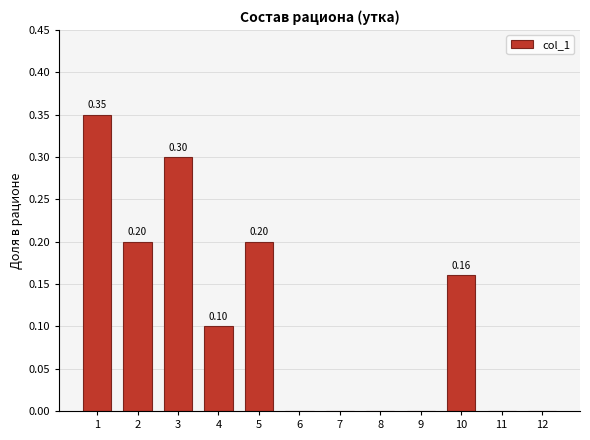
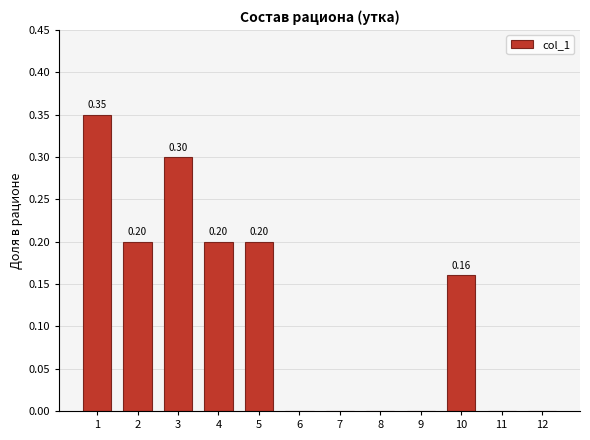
4: 0.10 -> 0.20
